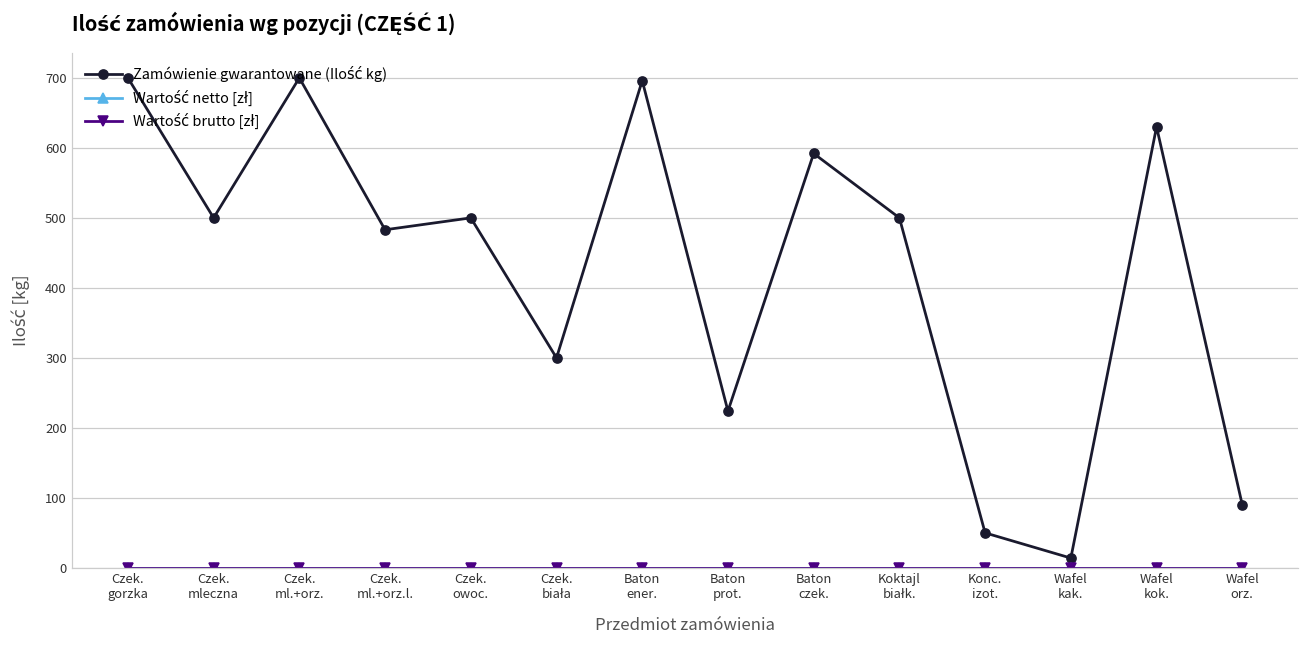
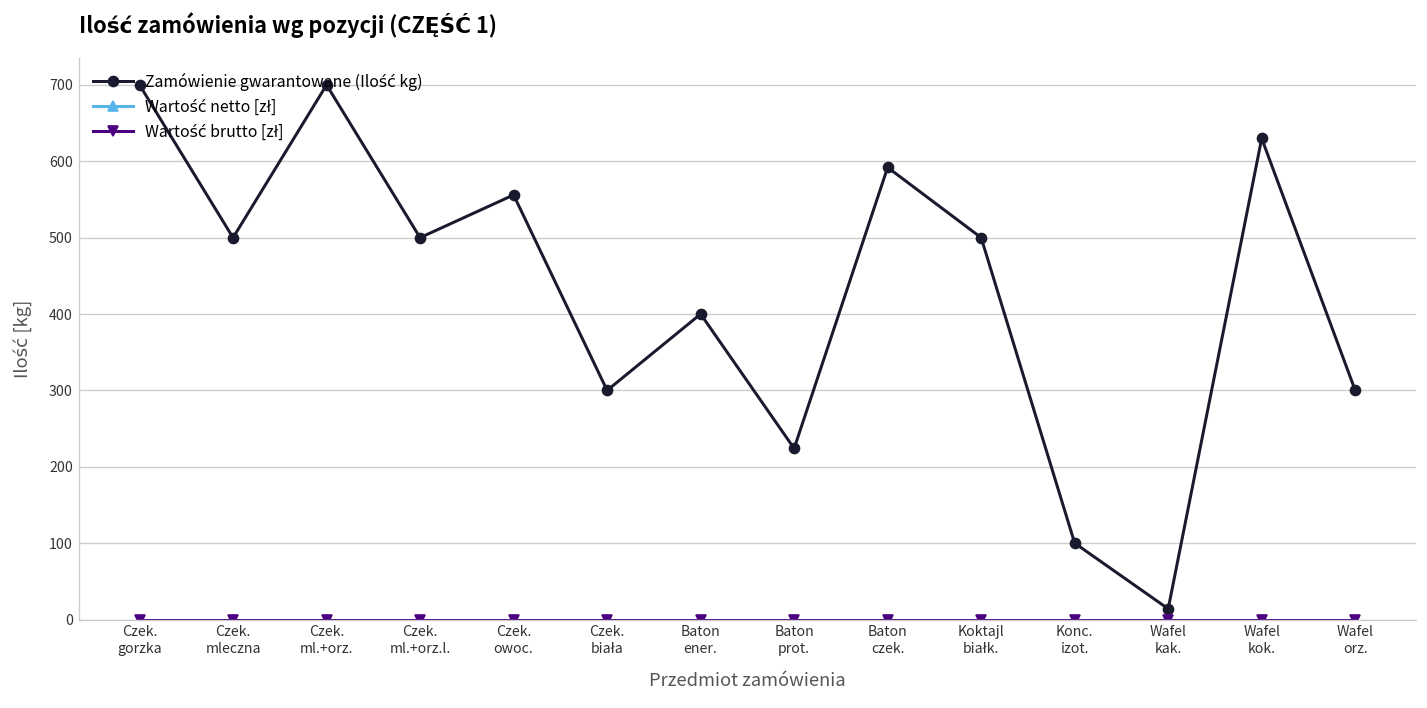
Zamówienie gwarantowane (Ilość kg), Czek. ml.+orz.l.: 480 -> 500
Zamówienie gwarantowane (Ilość kg), Czek. owoc.: 500 -> 560
Zamówienie gwarantowane (Ilość kg), Baton ener.: 700 -> 400
Zamówienie gwarantowane (Ilość kg), Konc. izot.: 50 -> 100
Zamówienie gwarantowane (Ilość kg), Wafel orz.: 90 -> 300
